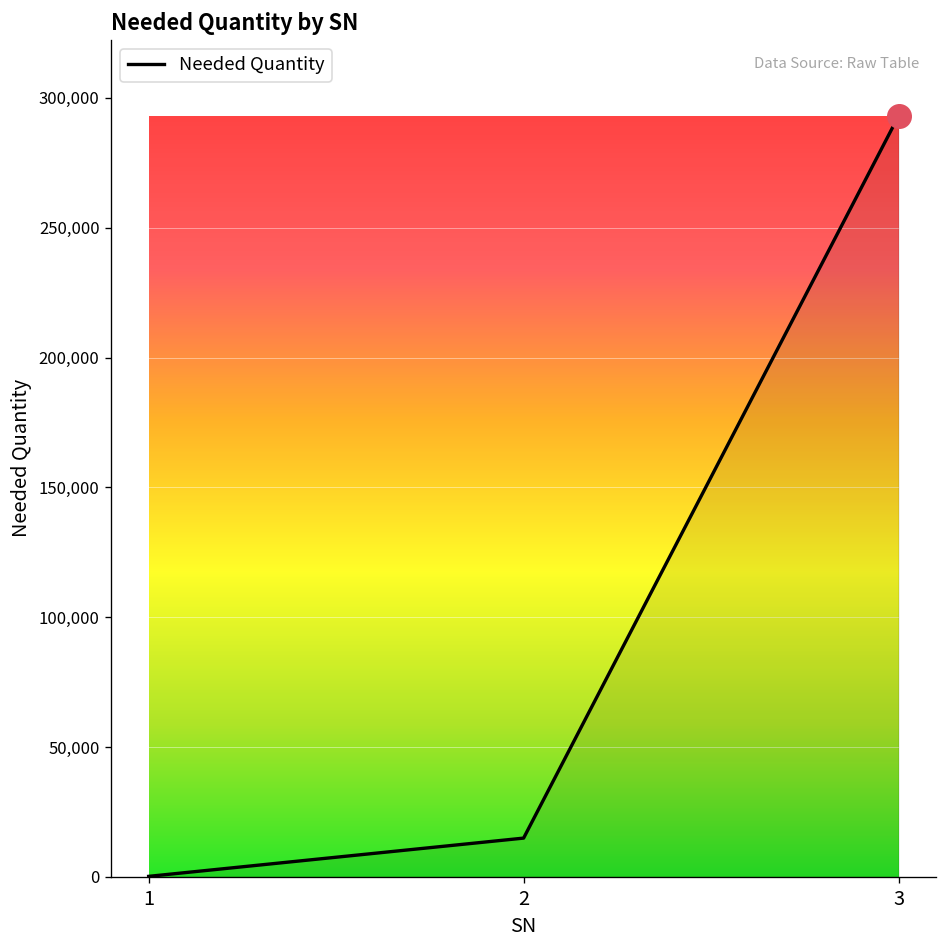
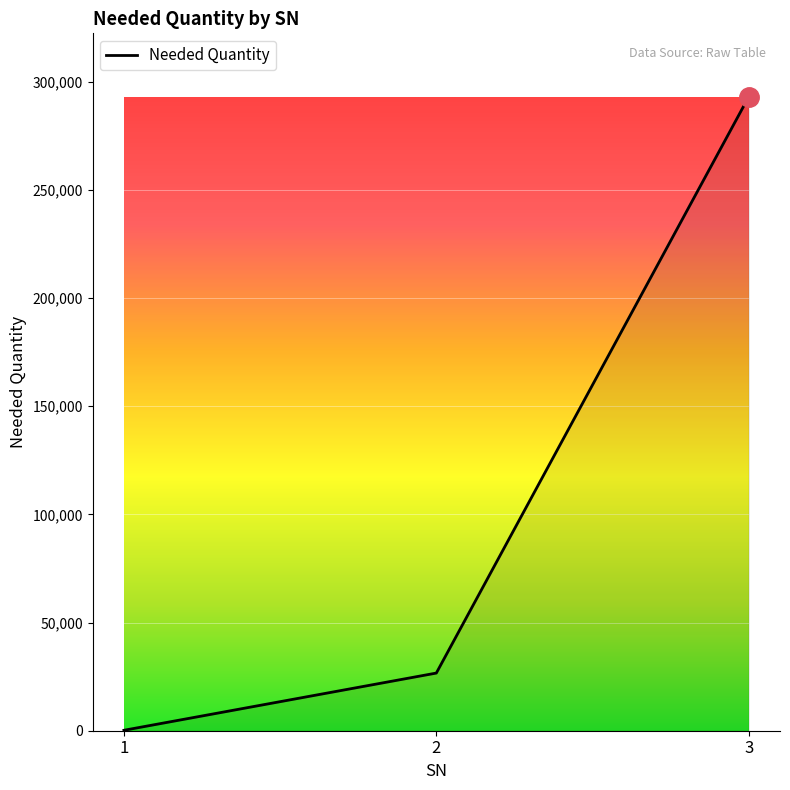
Needed Quantity, 2: 15,000 -> 27,000
